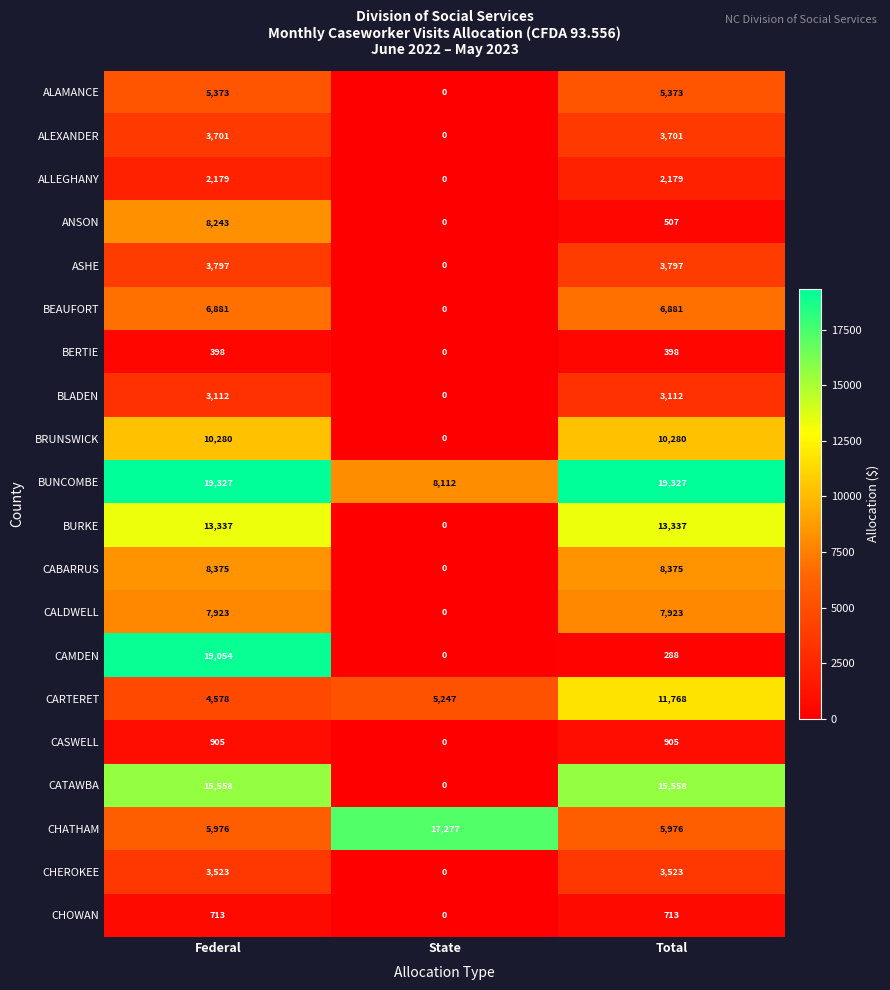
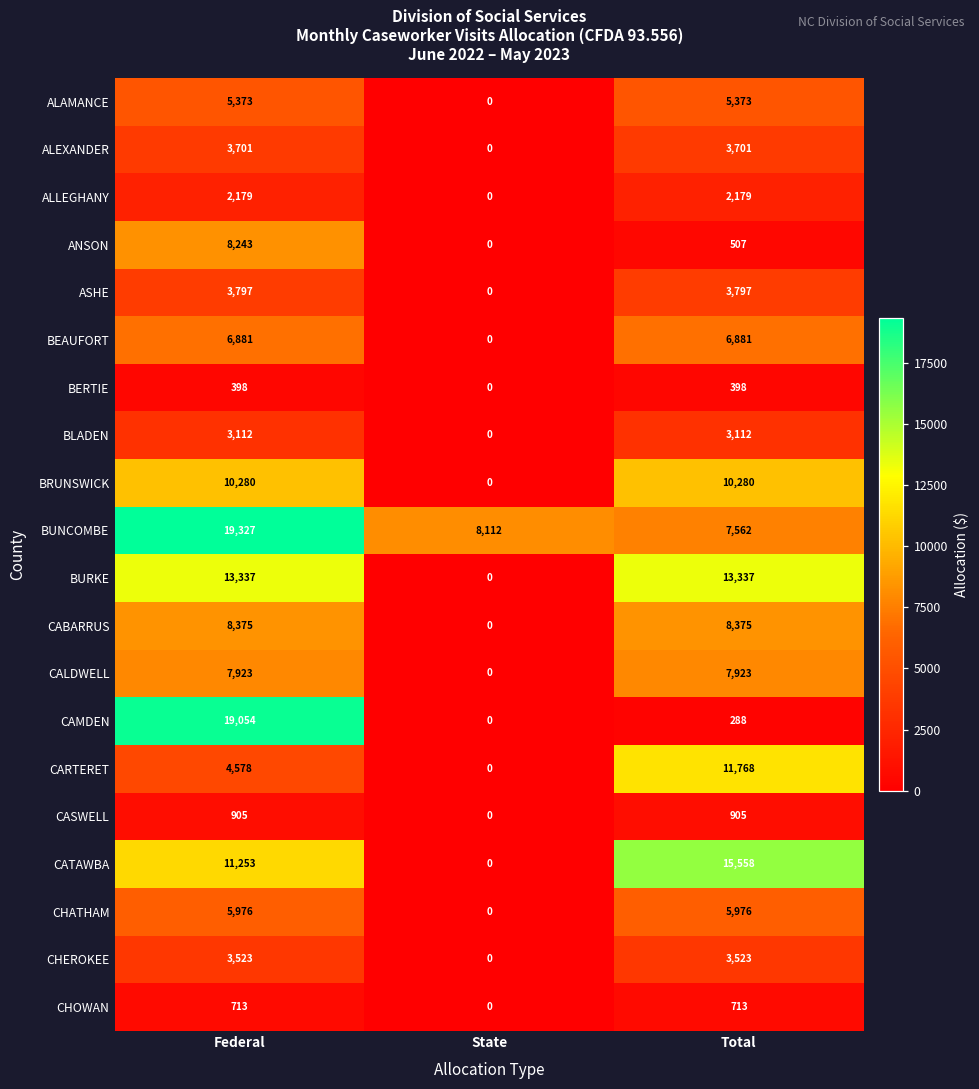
BUNCOMBE, Total: 19,327 -> 7,562
CARTERET, State: 5,247 -> 0
CATAWBA, Federal: 15,558 -> 11,253
CHATHAM, State: 17,277 -> 0
